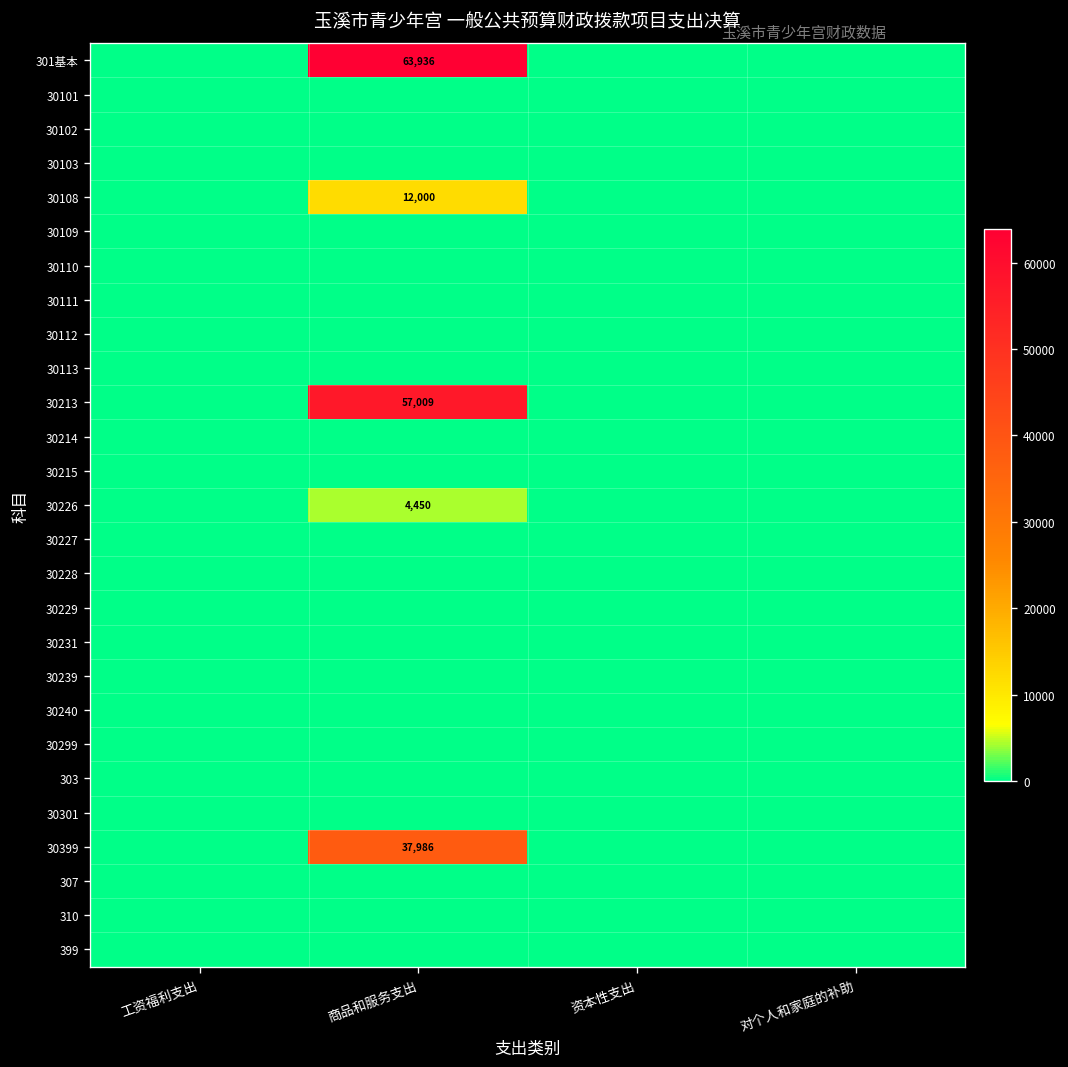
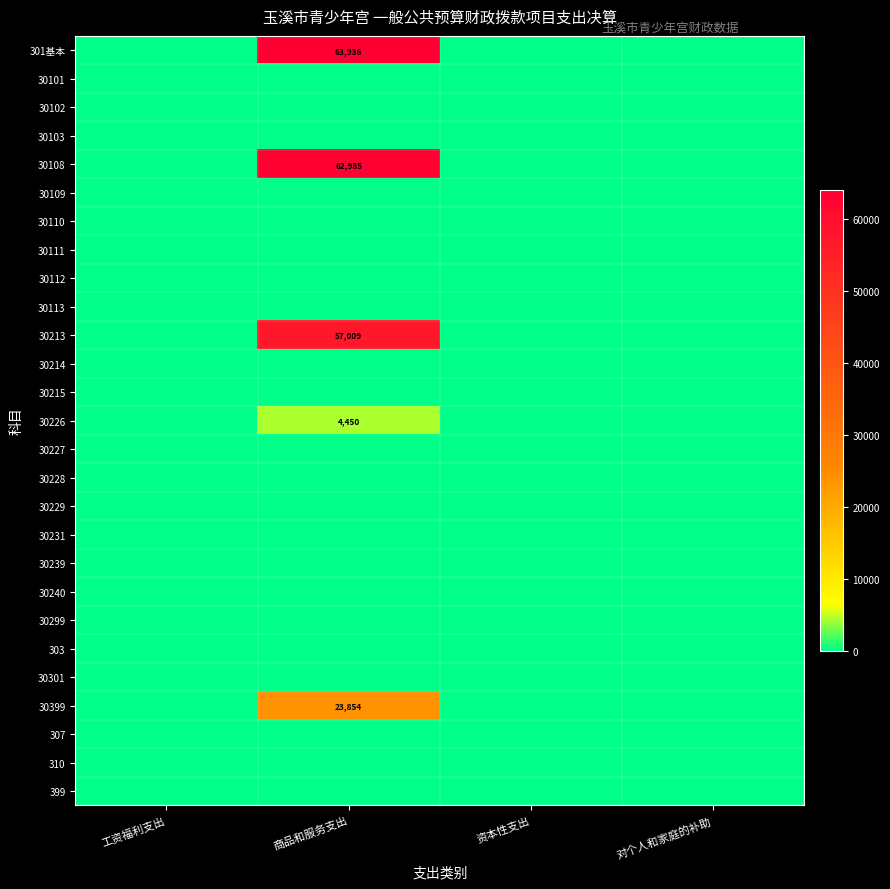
30108, 商品和服务支出: 12,000 -> 62,985
30399, 商品和服务支出: 37,986 -> 23,854
